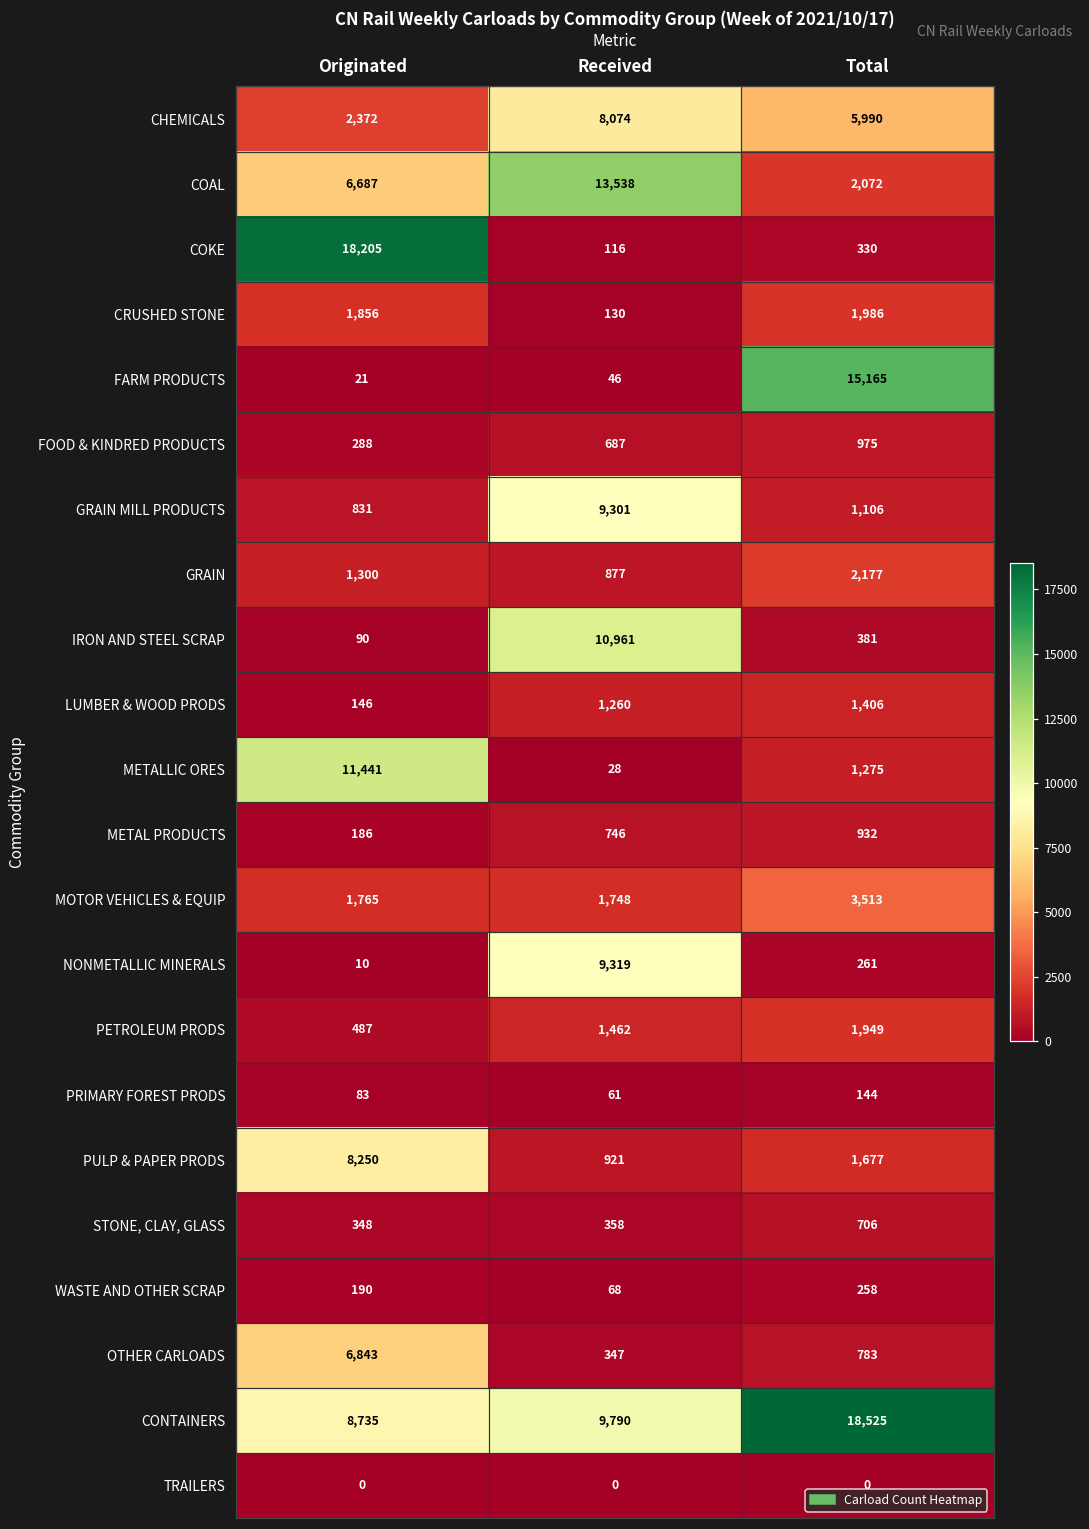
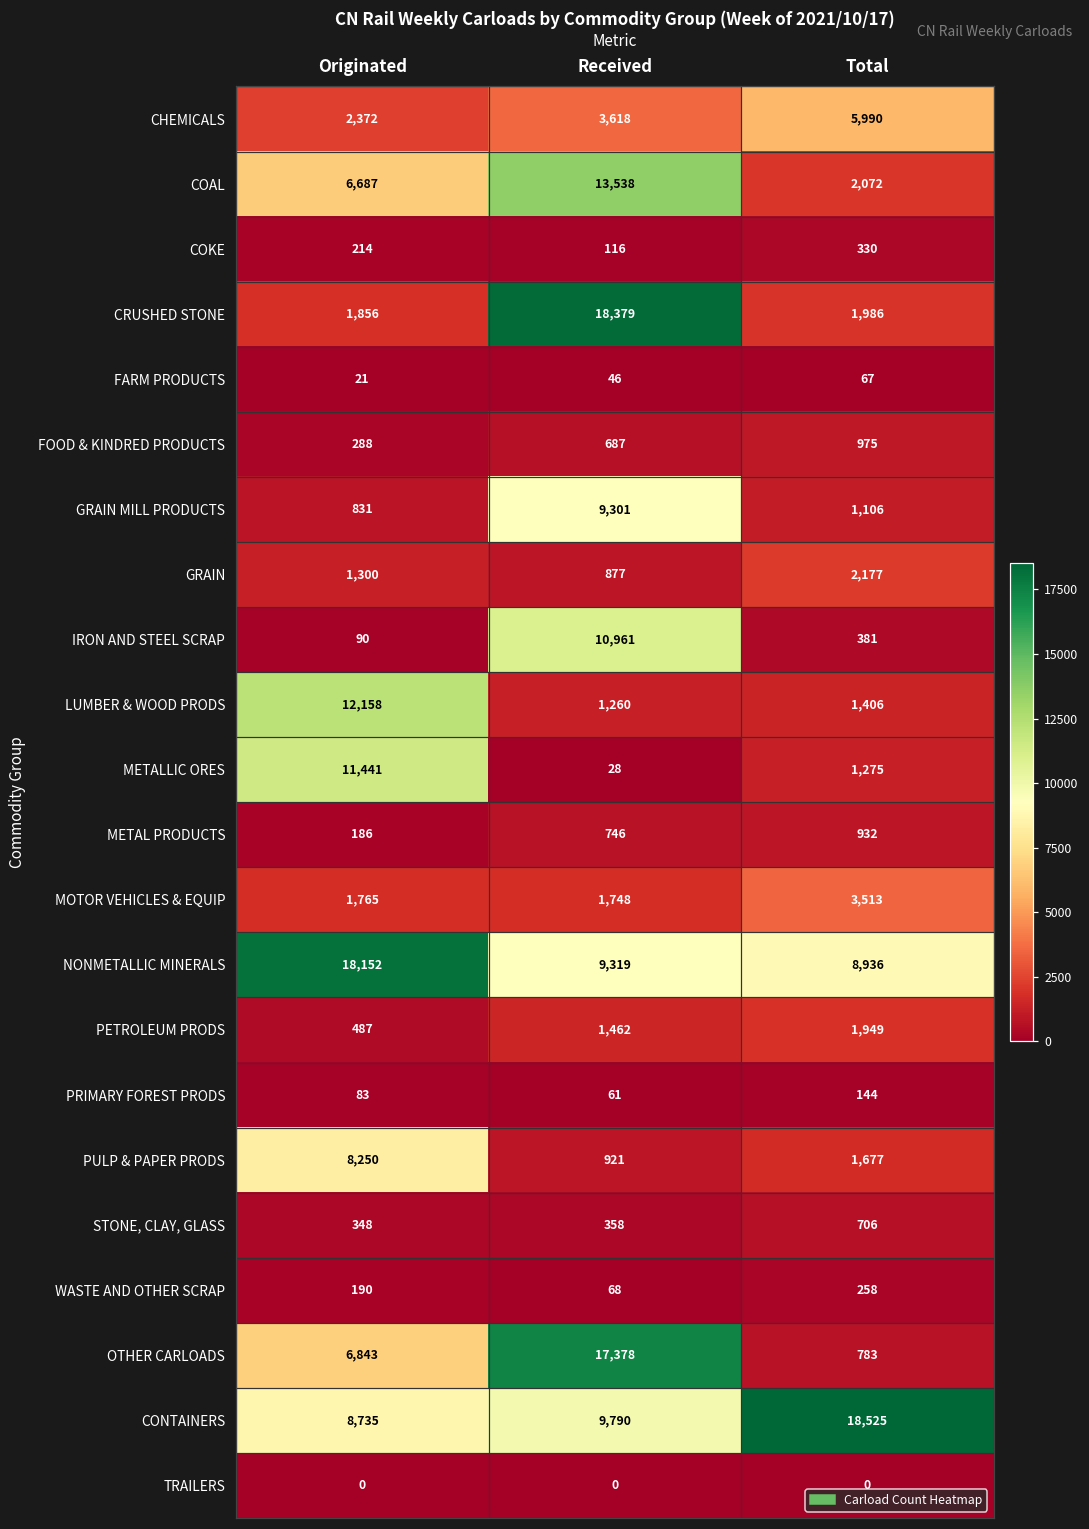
CHEMICALS, Received: 8,074 -> 3,618
COKE, Originated: 18,205 -> 214
CRUSHED STONE, Received: 130 -> 18,379
FARM PRODUCTS, Total: 15,165 -> 67
LUMBER & WOOD PRODS, Originated: 146 -> 12,158
NONMETALLIC MINERALS, Originated: 10 -> 18,152
NONMETALLIC MINERALS, Total: 261 -> 8,936
OTHER CARLOADS, Received: 347 -> 17,378
